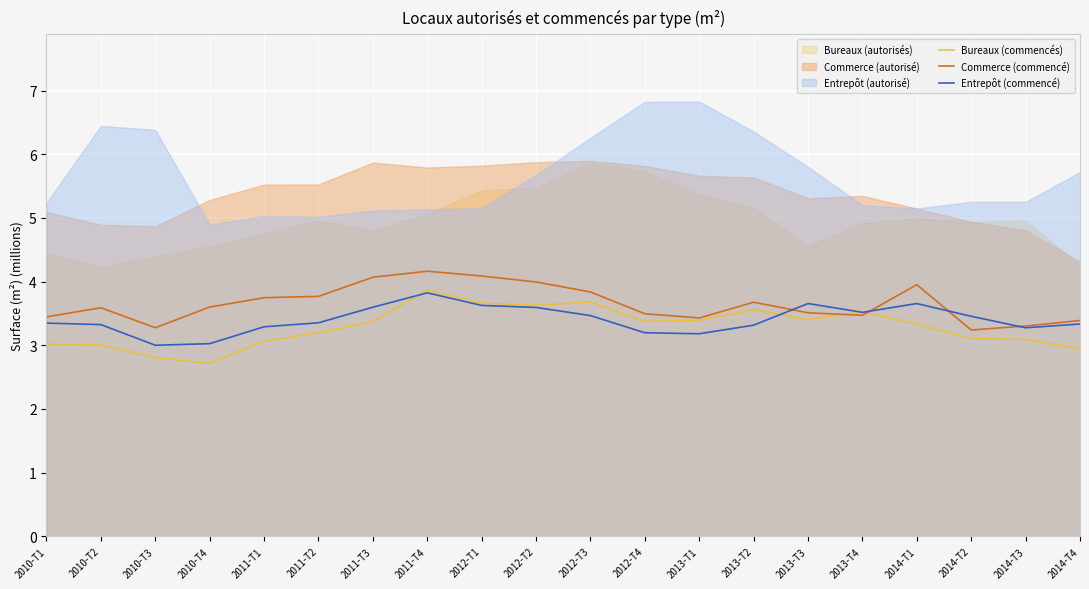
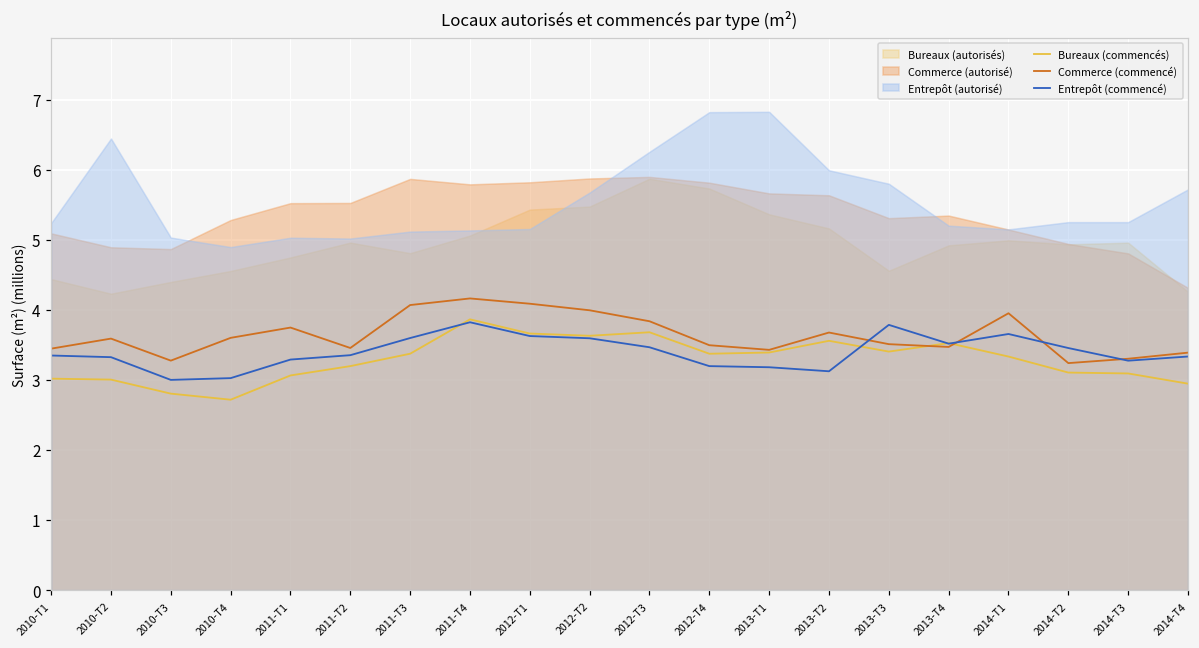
Entrepôt (autorisé), 2010-T3: 6.4 -> 5.0
Commerce (commencé), 2011-T2: 3.8 -> 3.5
Entrepôt (commencé), 2013-T2: 3.3 -> 3.1
Entrepôt (autorisé), 2013-T2: 6.4 -> 6.0
Entrepôt (commencé), 2013-T3: 3.7 -> 3.8
